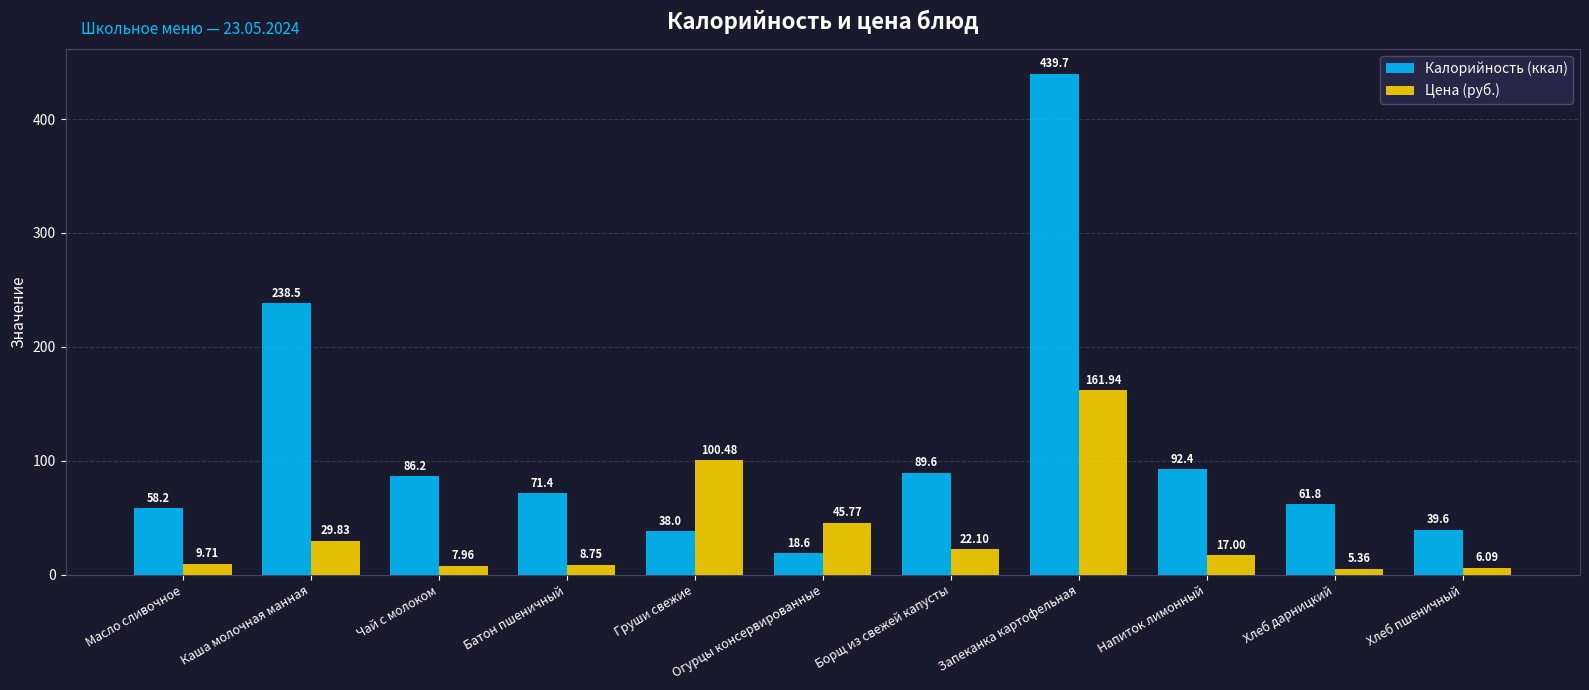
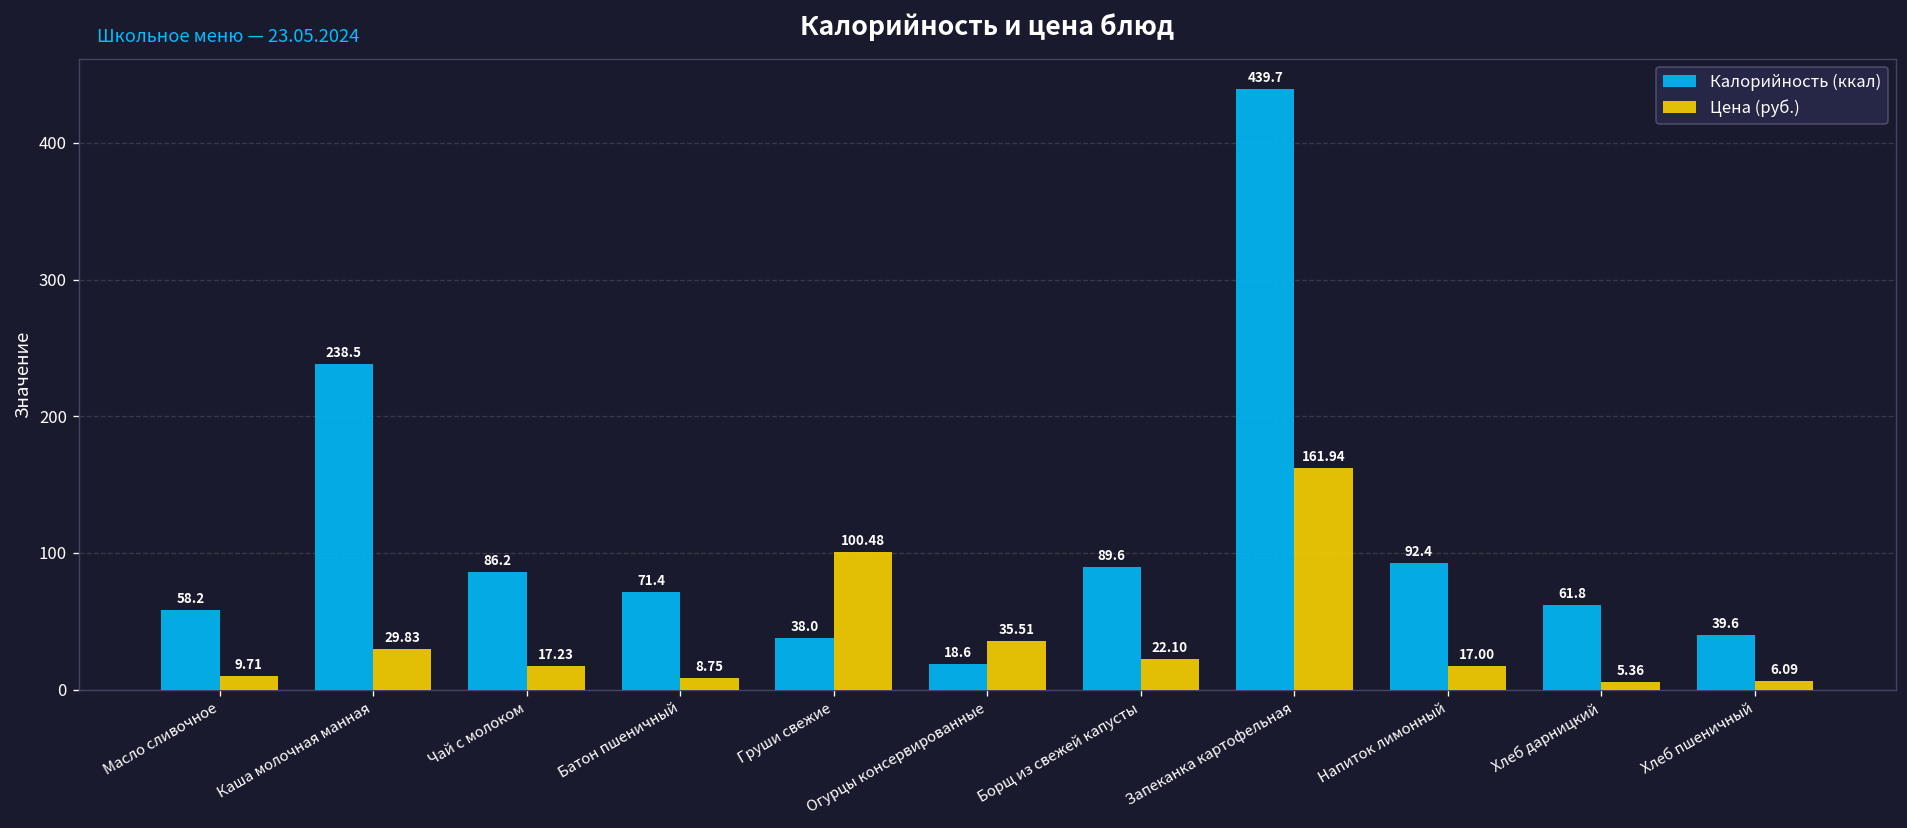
Цена (руб.), Чай с молоком: 7.96 -> 17.23
Цена (руб.), Огурцы консервированные: 45.77 -> 35.51
